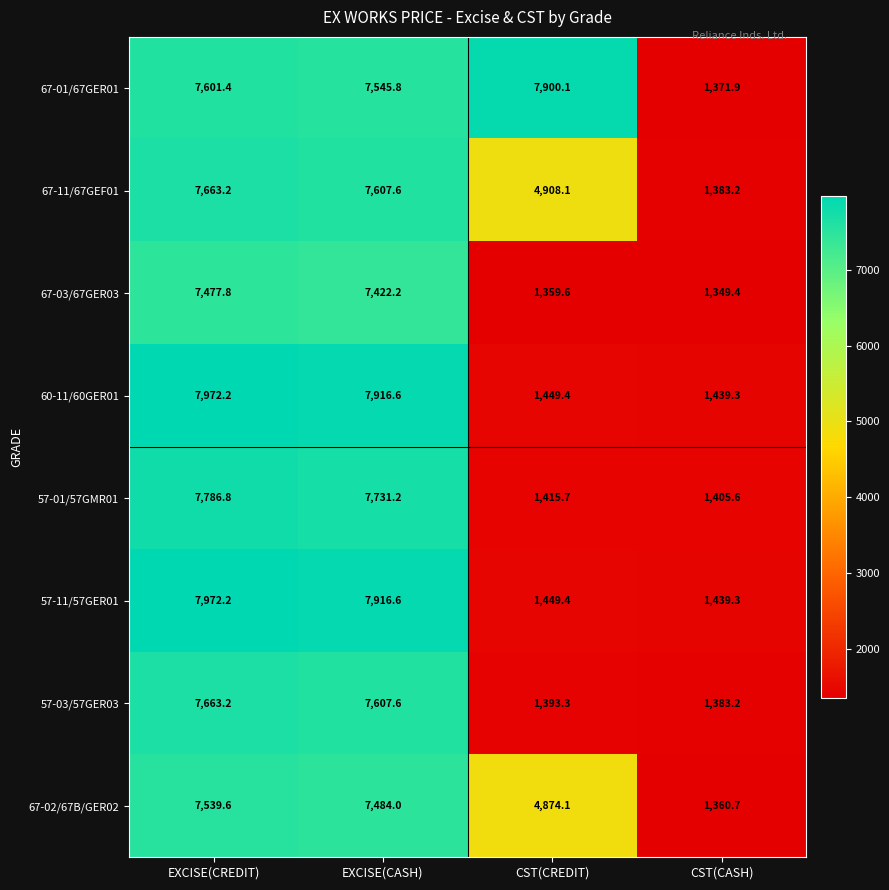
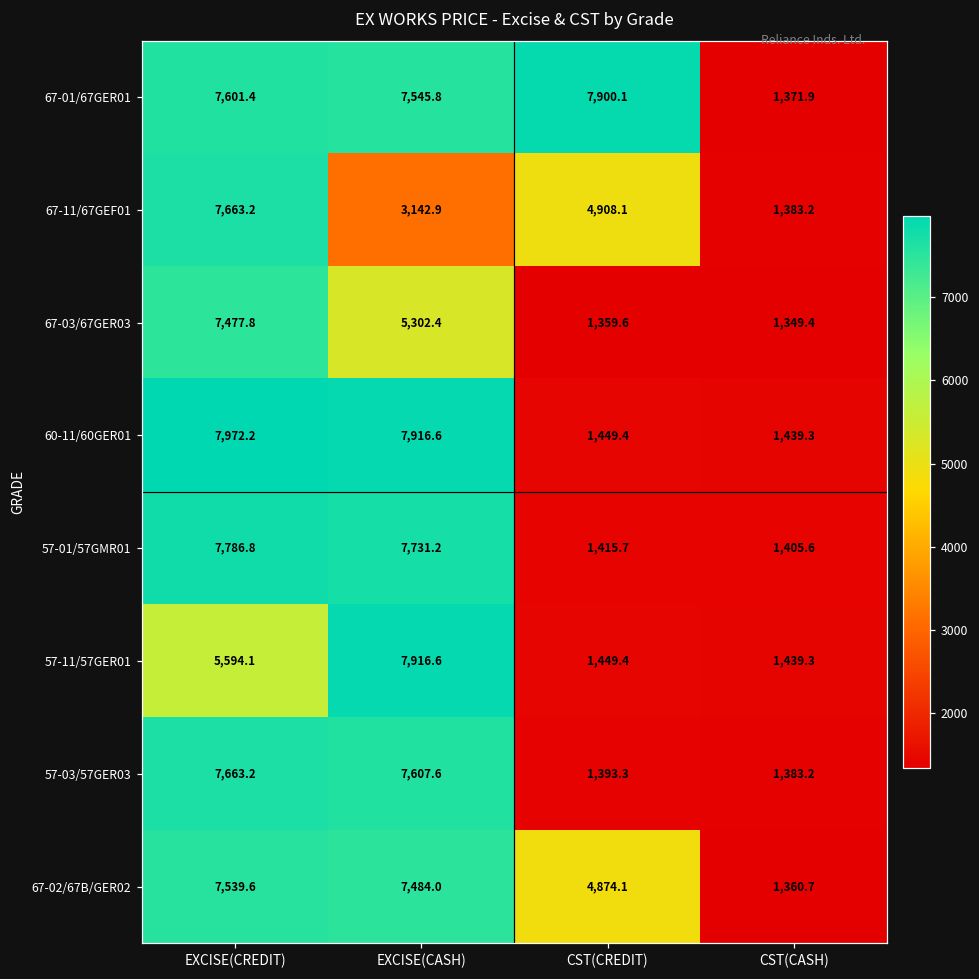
67-11/67GEF01, EXCISE(CASH): 7,607.6 -> 3,142.9
67-03/67GER03, EXCISE(CASH): 7,422.2 -> 5,302.4
57-11/57GER01, EXCISE(CREDIT): 7,972.2 -> 5,594.1
